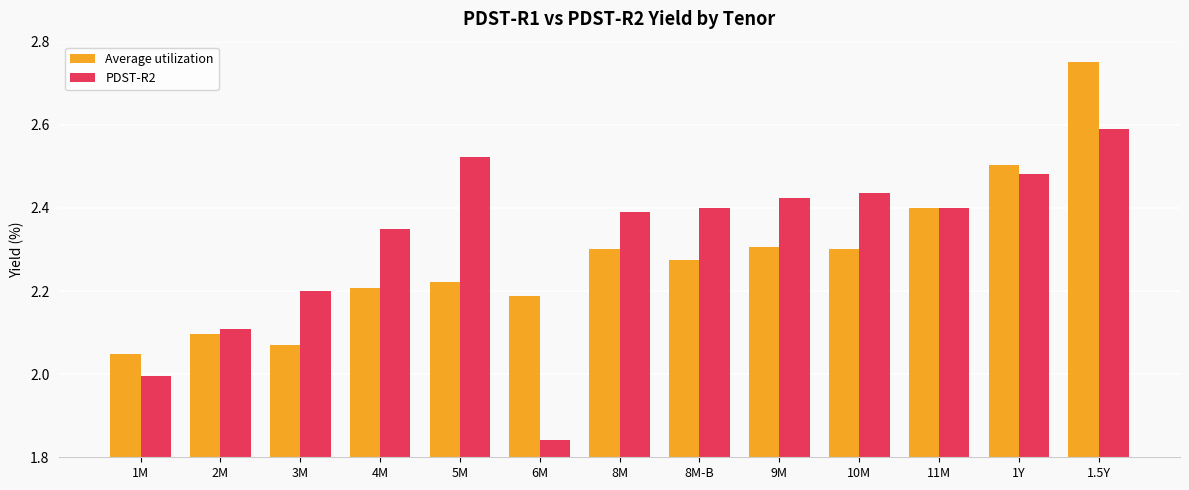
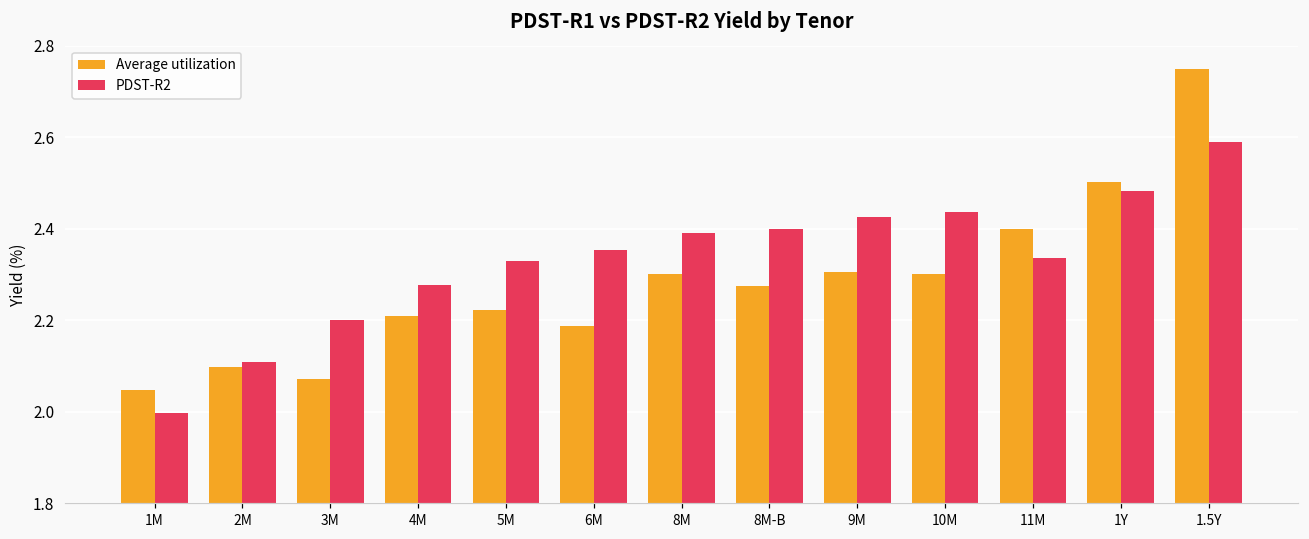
PDST-R2, 4M: 2.35 -> 2.28
PDST-R2, 5M: 2.52 -> 2.33
PDST-R2, 6M: 1.84 -> 2.35
PDST-R2, 11M: 2.40 -> 2.34
